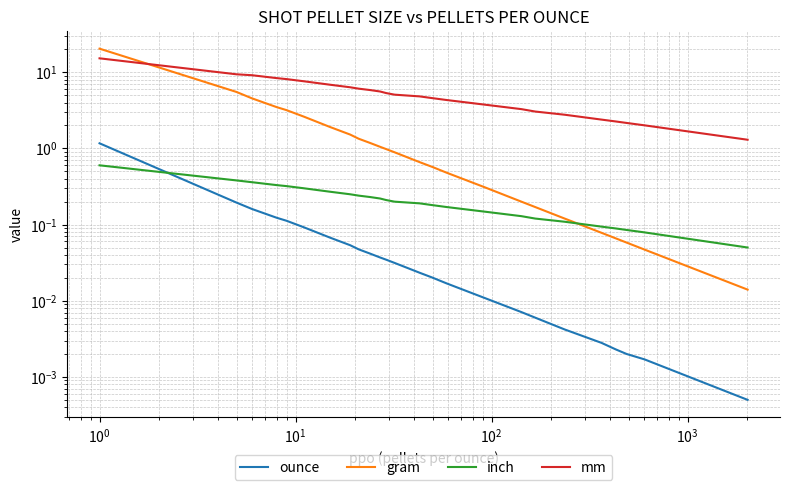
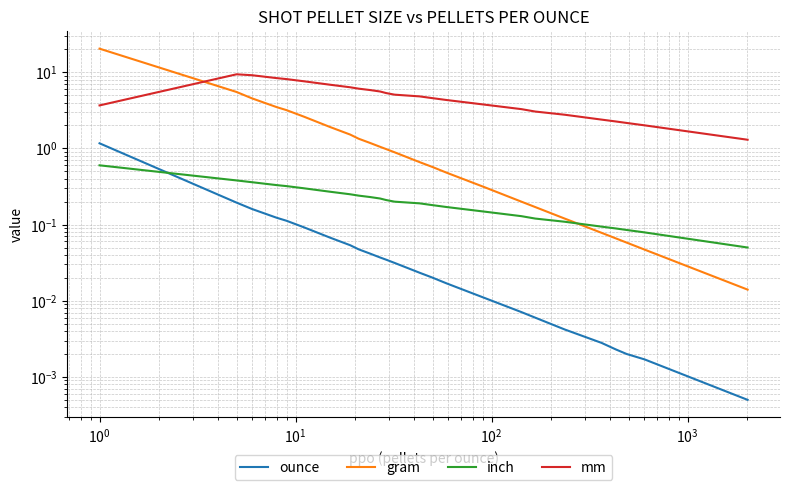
mm, 10^0: 15 -> 4
